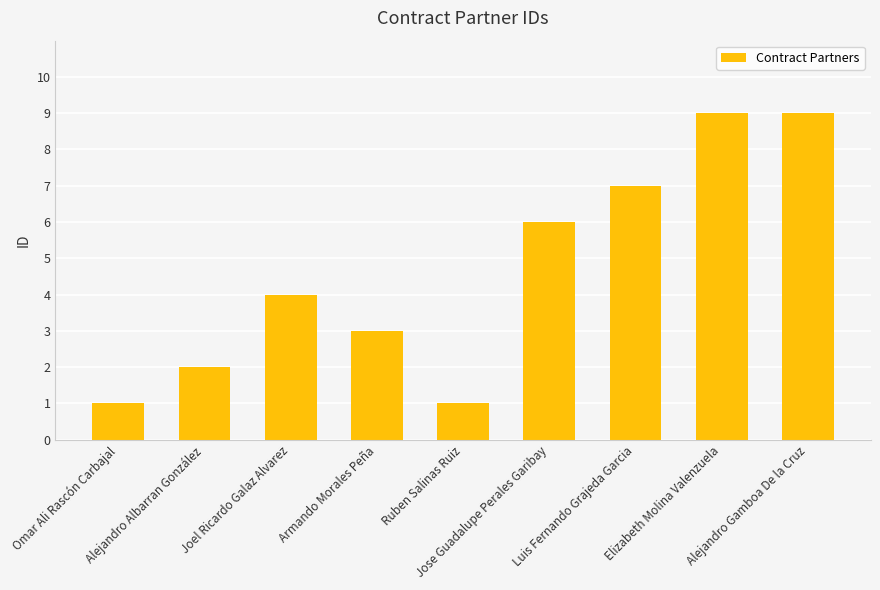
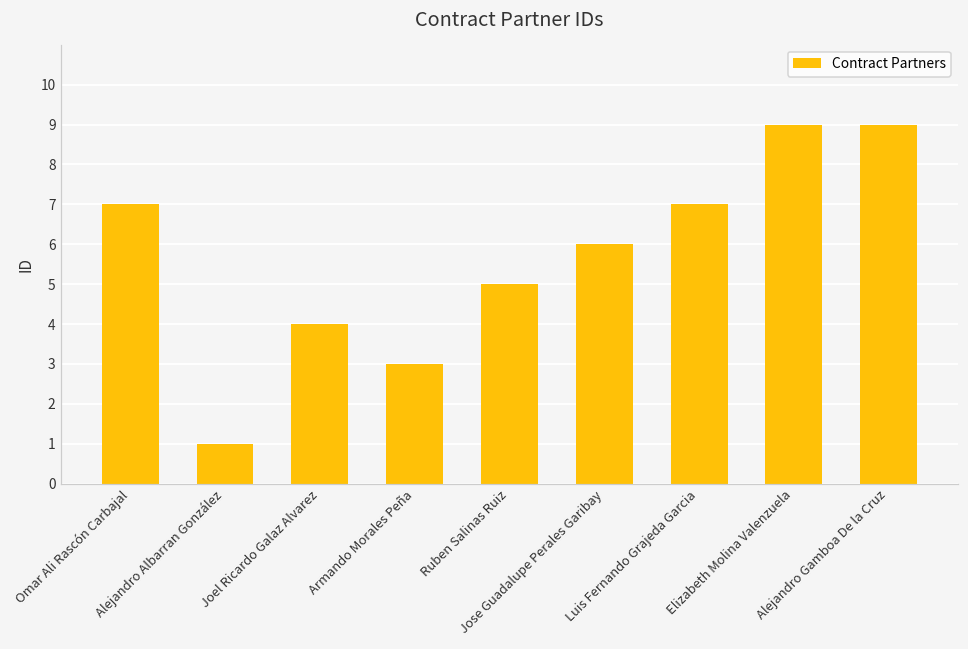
Omar Ali Rascón Carbajal: 1 -> 7
Alejandro Albarran González: 2 -> 1
Ruben Salinas Ruiz: 1 -> 5
